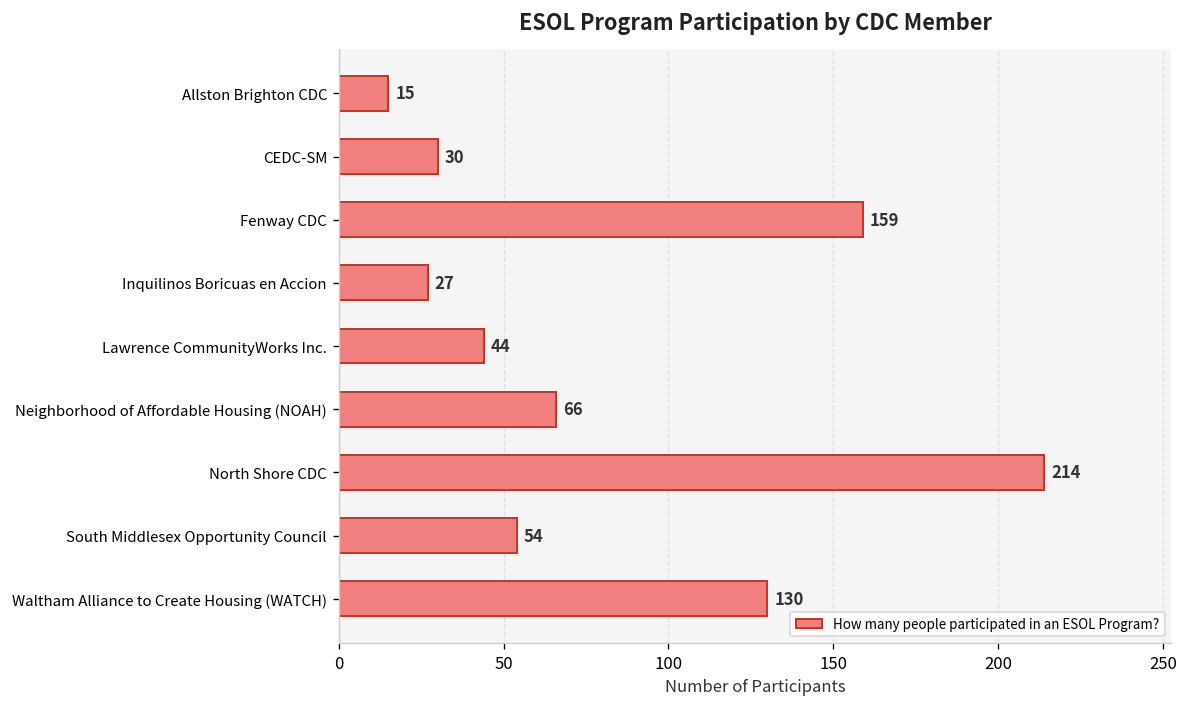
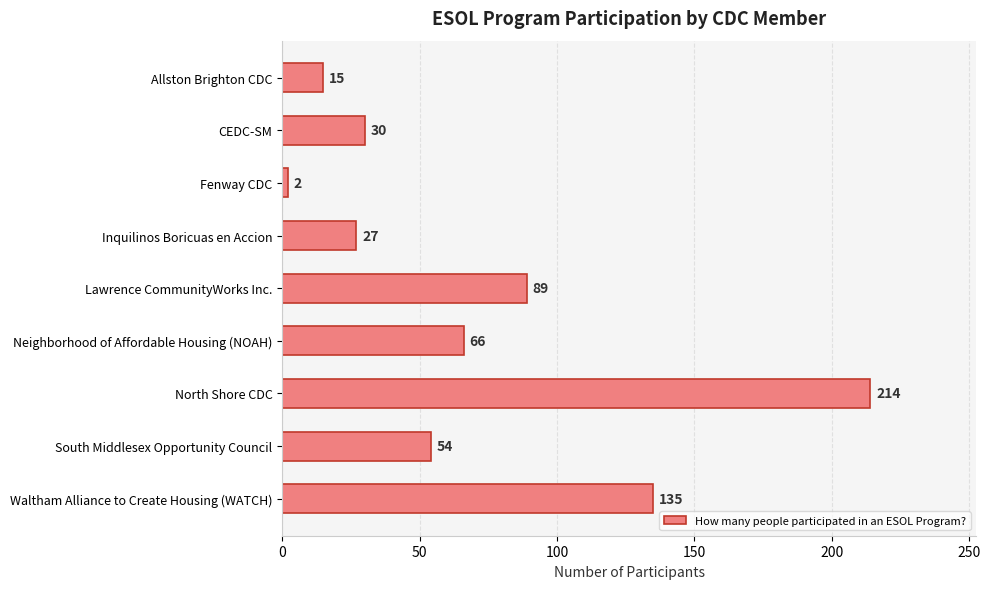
Fenway CDC: 159 -> 2
Lawrence CommunityWorks Inc.: 44 -> 89
Waltham Alliance to Create Housing (WATCH): 130 -> 135
